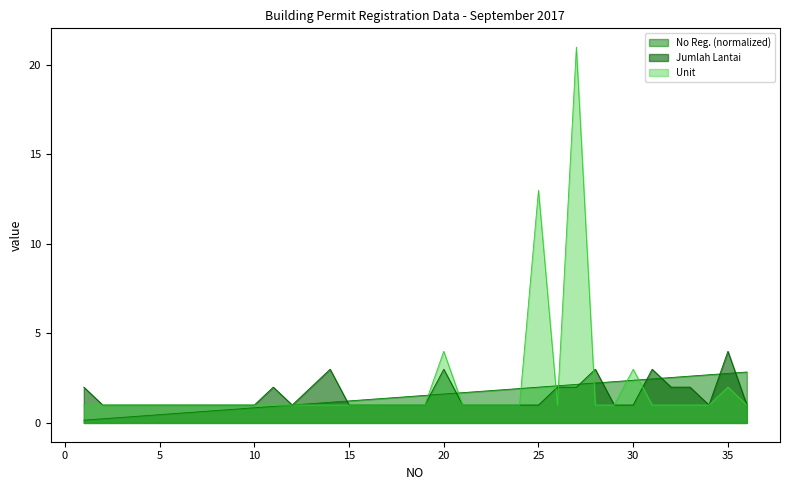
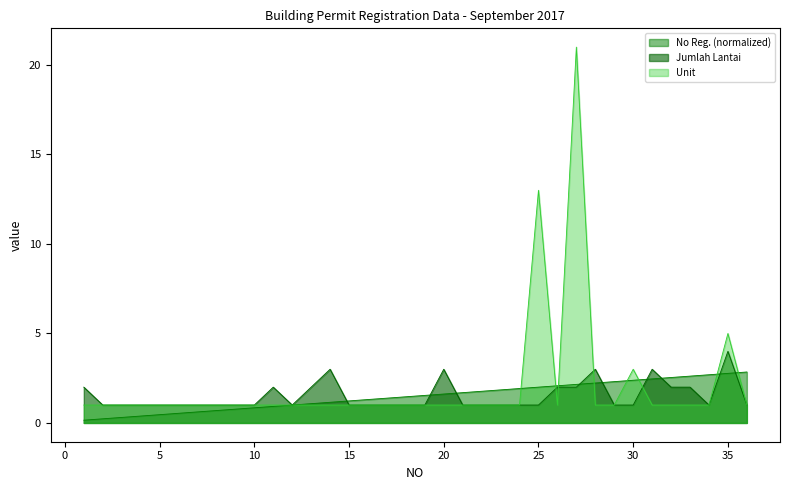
Unit, 20: 4 -> 1
Unit, 35: 2 -> 5
